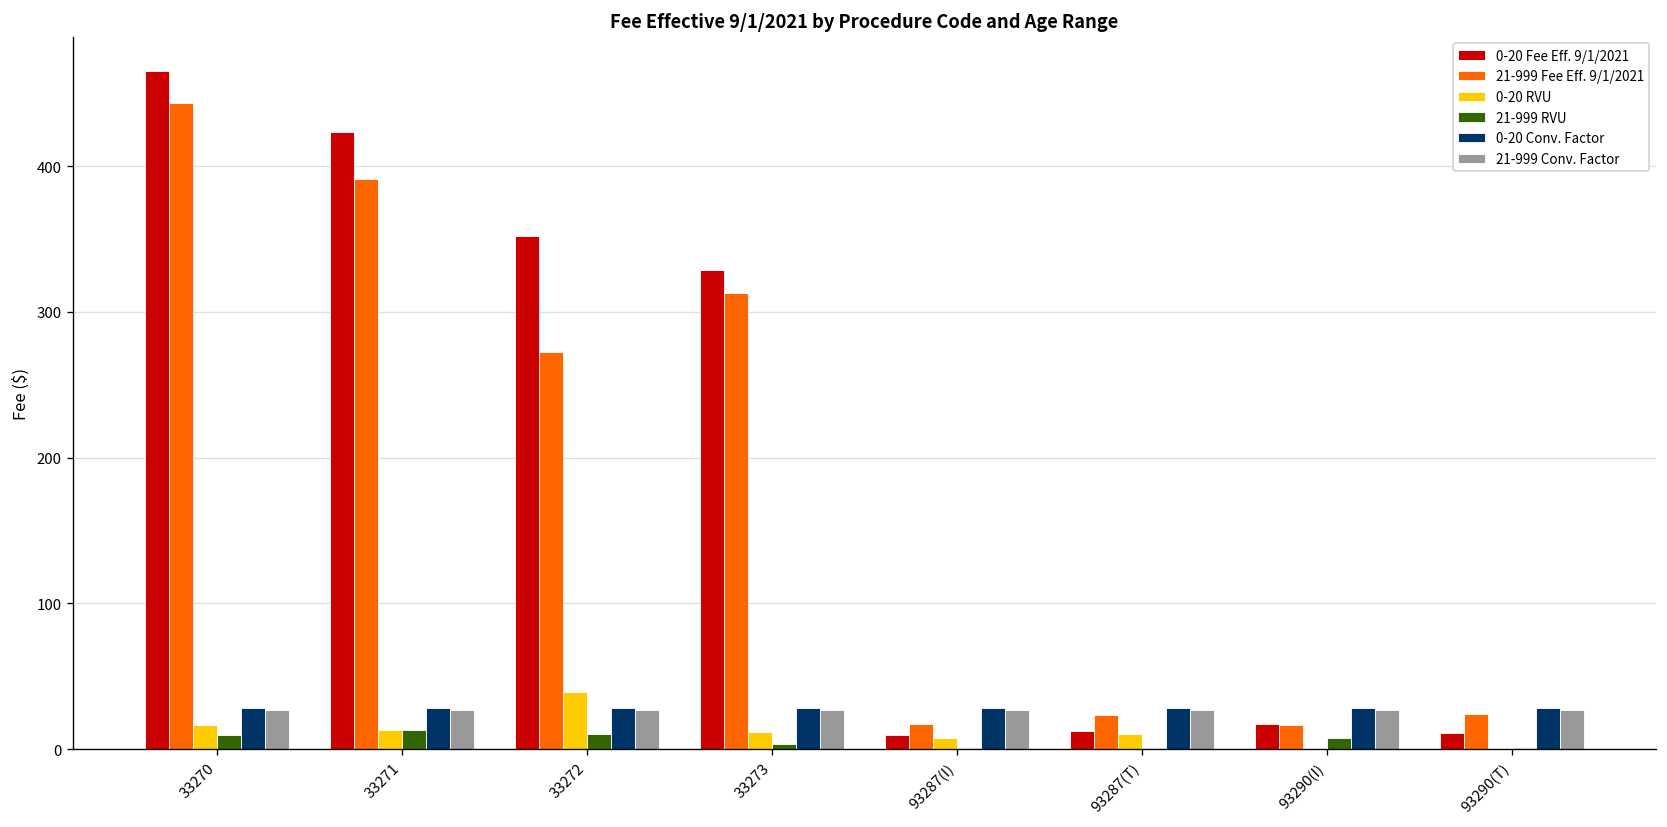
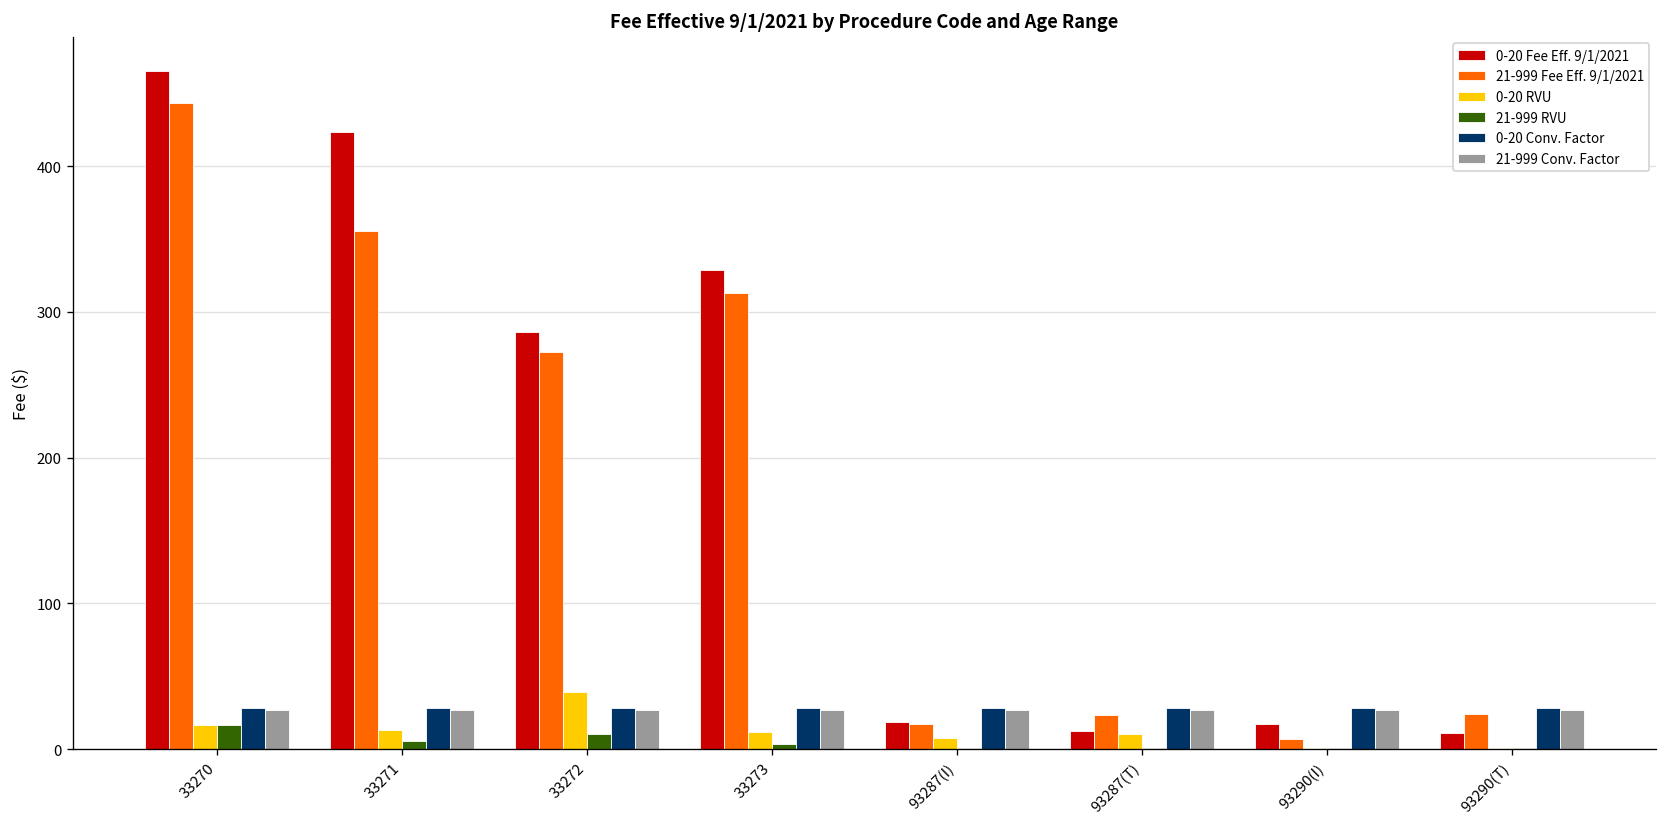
21-999 RVU, 33270: 10 -> 17
21-999 Fee Eff. 9/1/2021, 33271: 391 -> 356
21-999 RVU, 33271: 13 -> 6
0-20 Fee Eff. 9/1/2021, 33272: 352 -> 286
0-20 Fee Eff. 9/1/2021, 93287(I): 10 -> 19
21-999 Fee Eff. 9/1/2021, 93290(I): 17 -> 7
21-999 RVU, 93290(I): 7 -> 1
